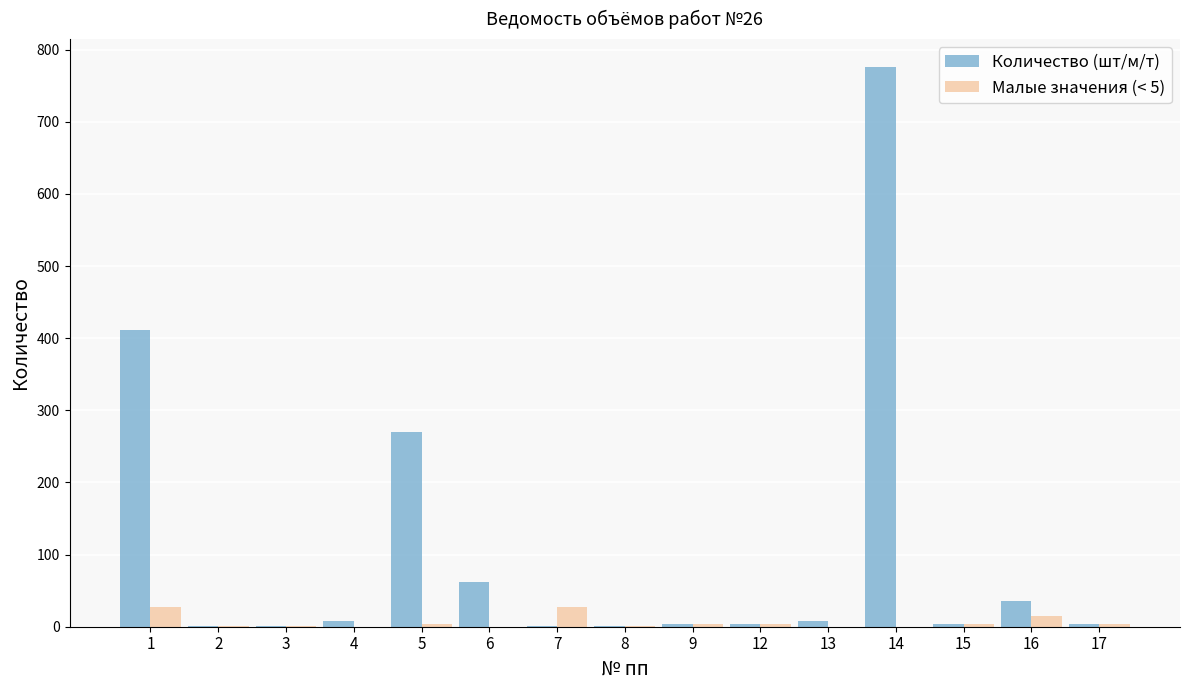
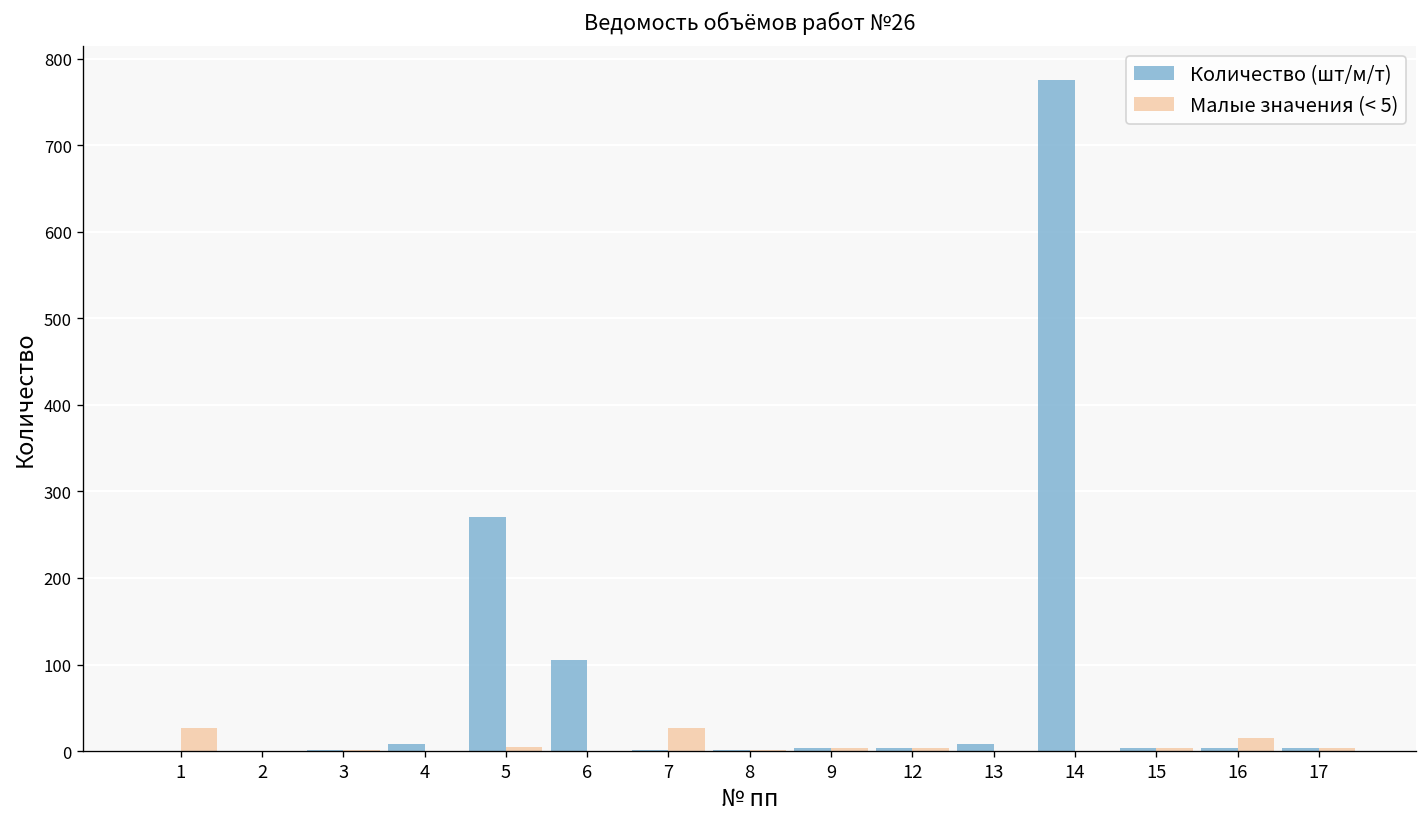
Количество (шт/м/т), 1: 410 -> 0
Количество (шт/м/т), 6: 60 -> 110
Количество (шт/м/т), 16: 40 -> 0
